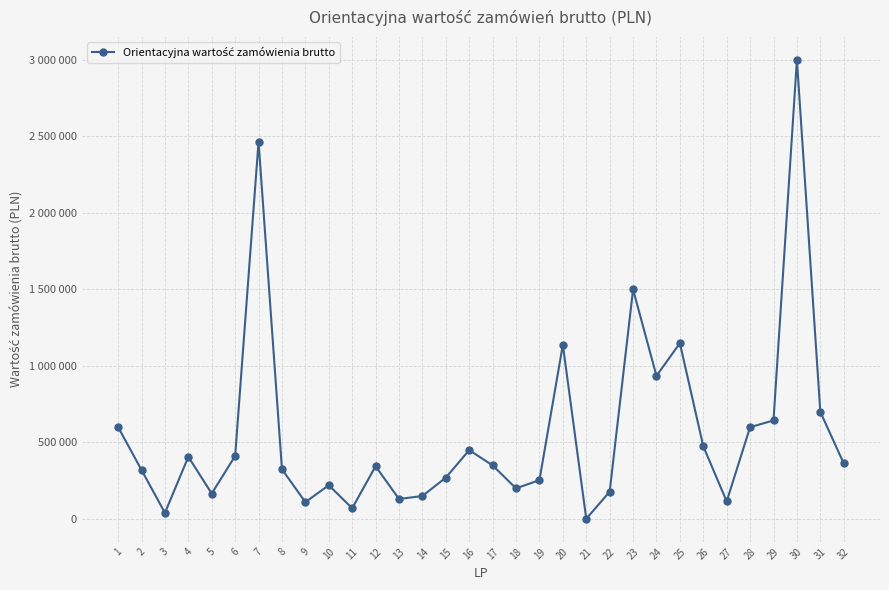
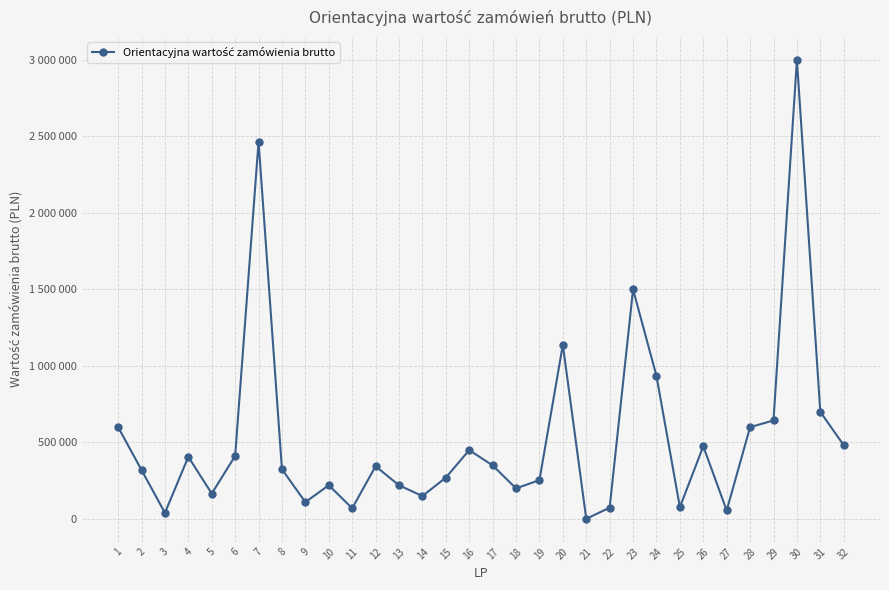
13: 130000 -> 220000
22: 180000 -> 70000
25: 1150000 -> 80000
27: 120000 -> 60000
32: 360000 -> 480000
